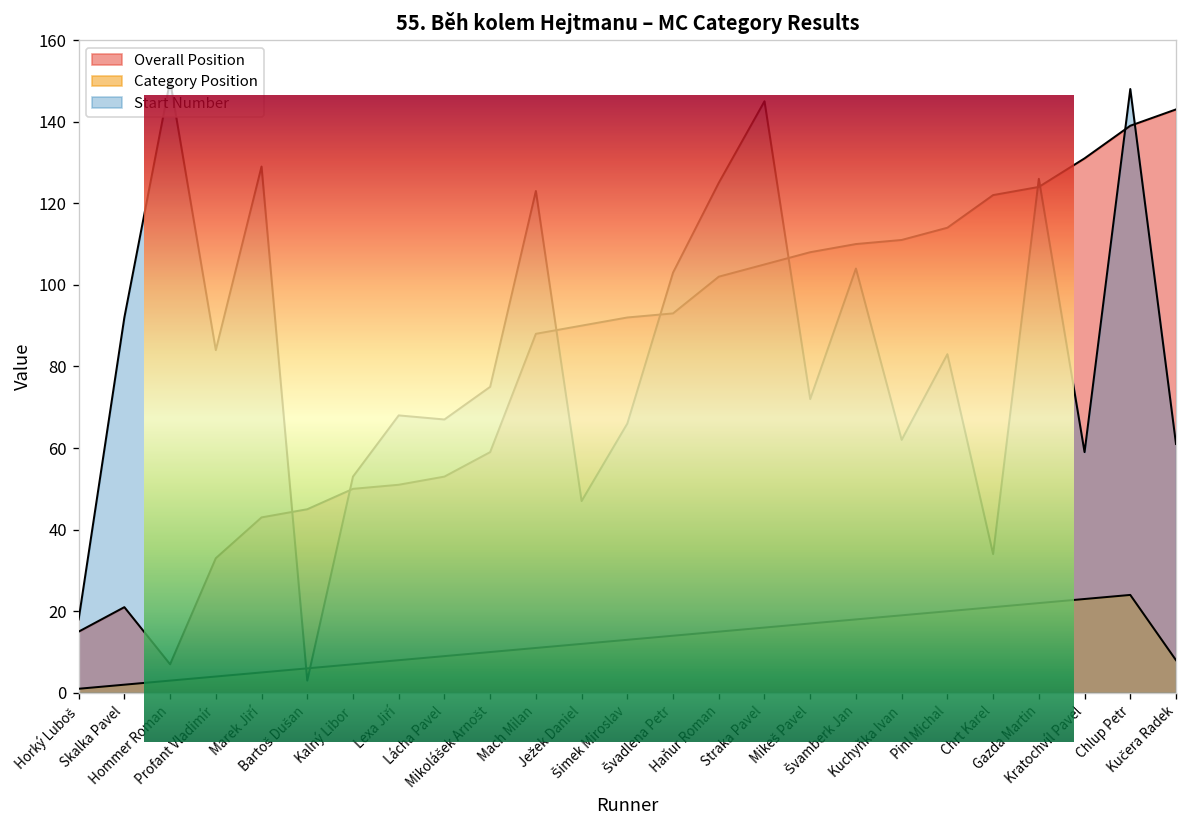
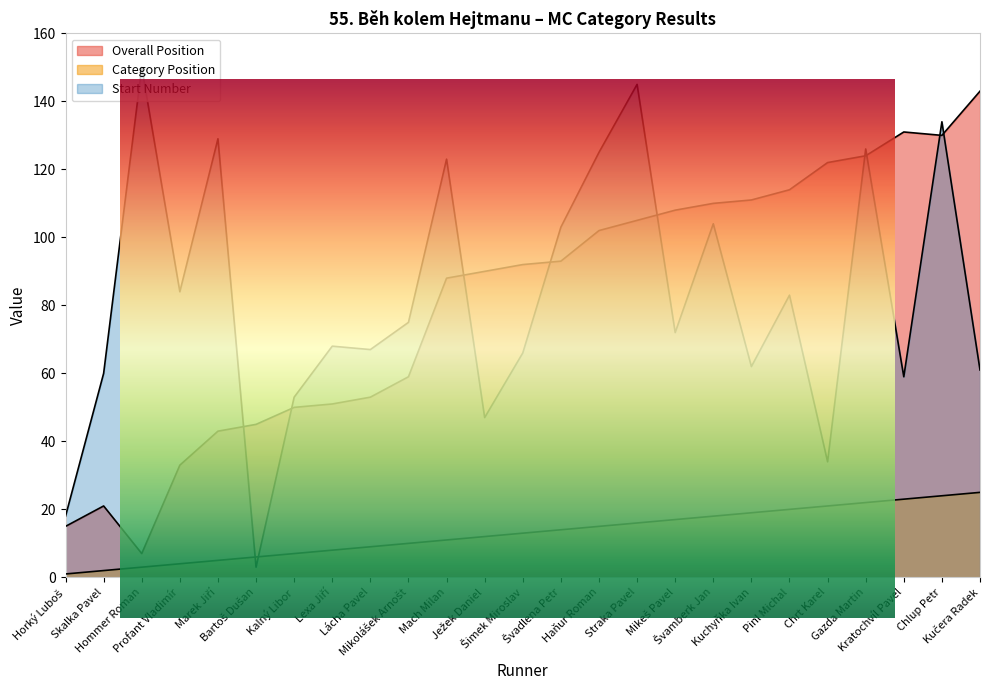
55. Běh kolem Hejtmanu – MC Category Results, Start Number, Skalka Pavel: 92 -> 60
55. Běh kolem Hejtmanu – MC Category Results, Overall Position, Chlup Petr: 139 -> 130
55. Běh kolem Hejtmanu – MC Category Results, Start Number, Chlup Petr: 148 -> 134
55. Běh kolem Hejtmanu – MC Category Results, Category Position, Kučera Radek: 8 -> 25
